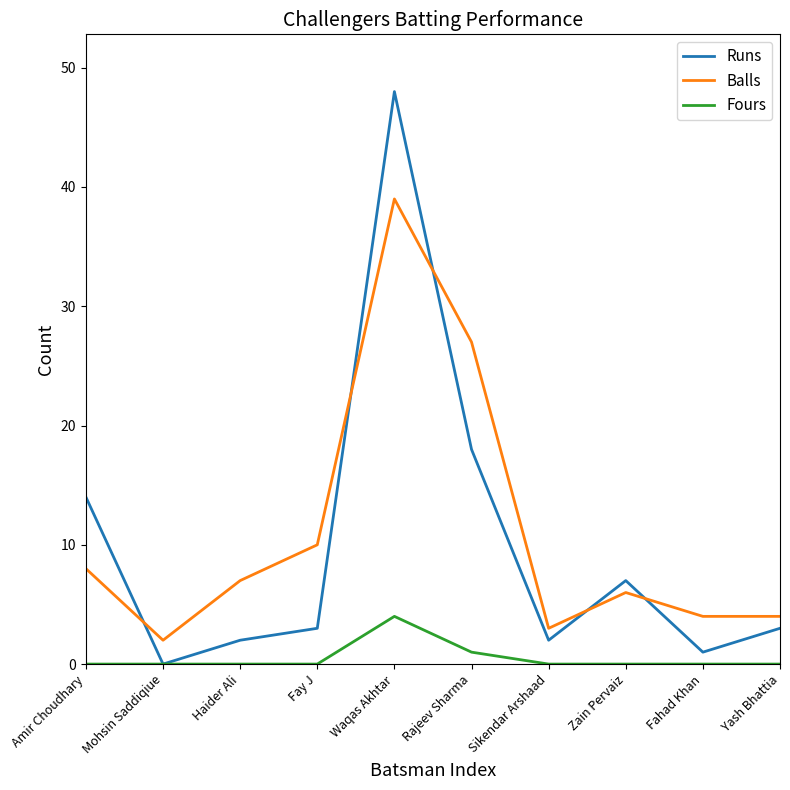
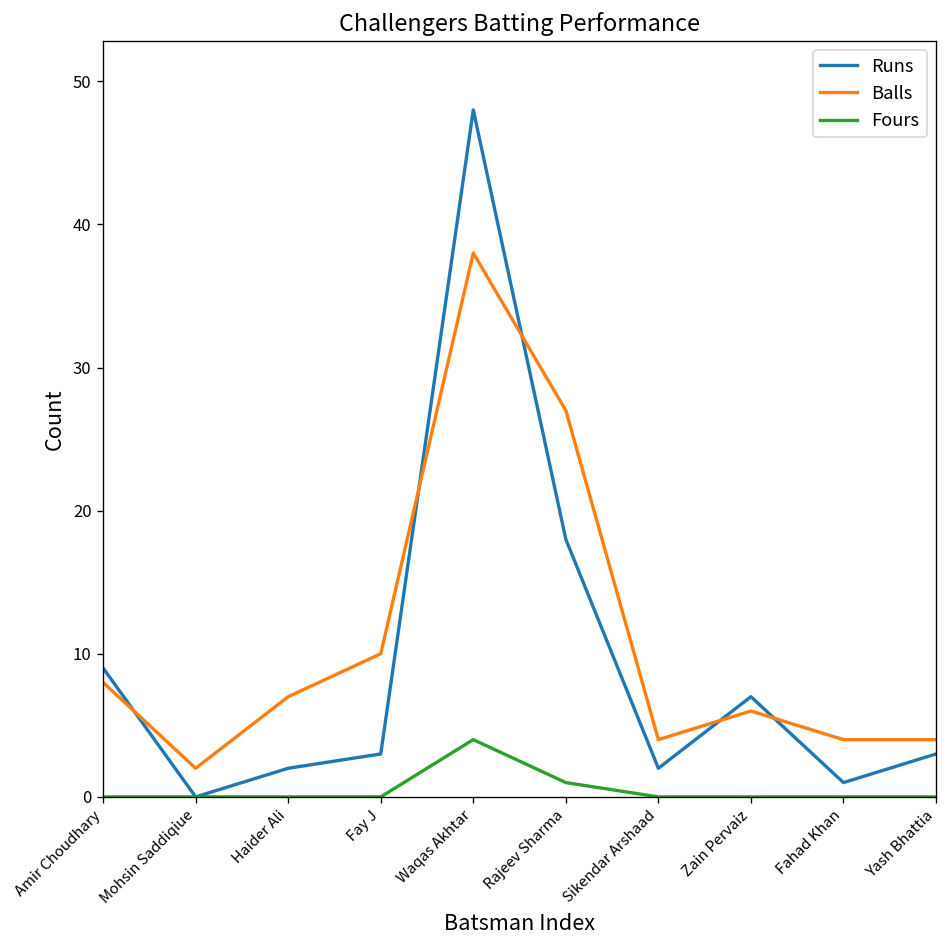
Runs, Amir Choudhary: 14 -> 9
Balls, Waqas Akhtar: 39 -> 38
Balls, Sikendar Arshaad: 3 -> 4
